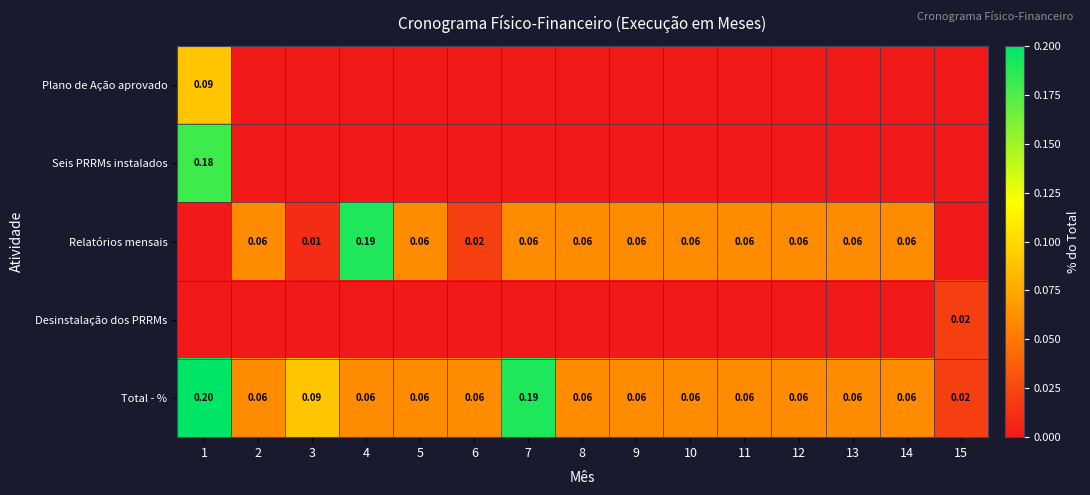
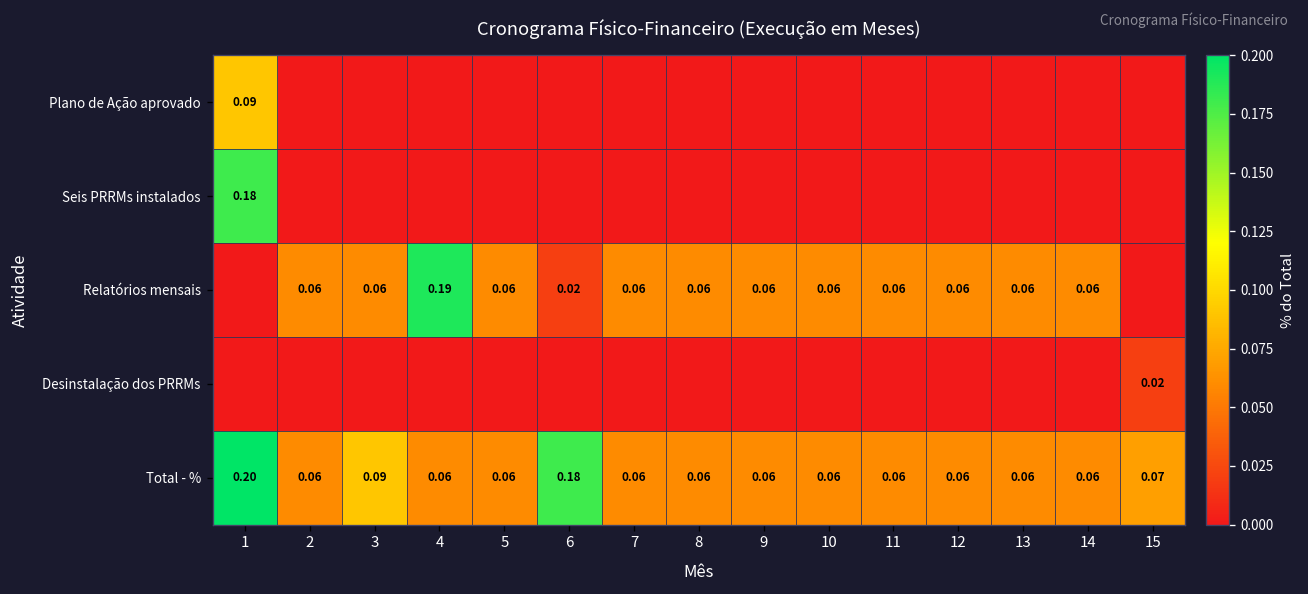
Relatórios mensais, 3: 0.01 -> 0.06
Total - %, 6: 0.06 -> 0.18
Total - %, 7: 0.19 -> 0.06
Total - %, 15: 0.02 -> 0.07
